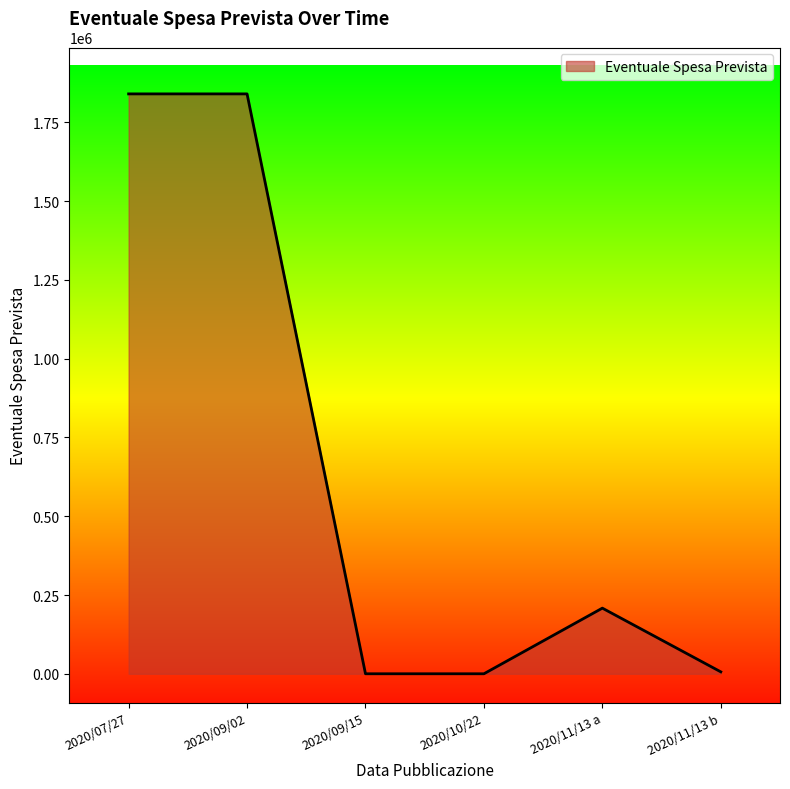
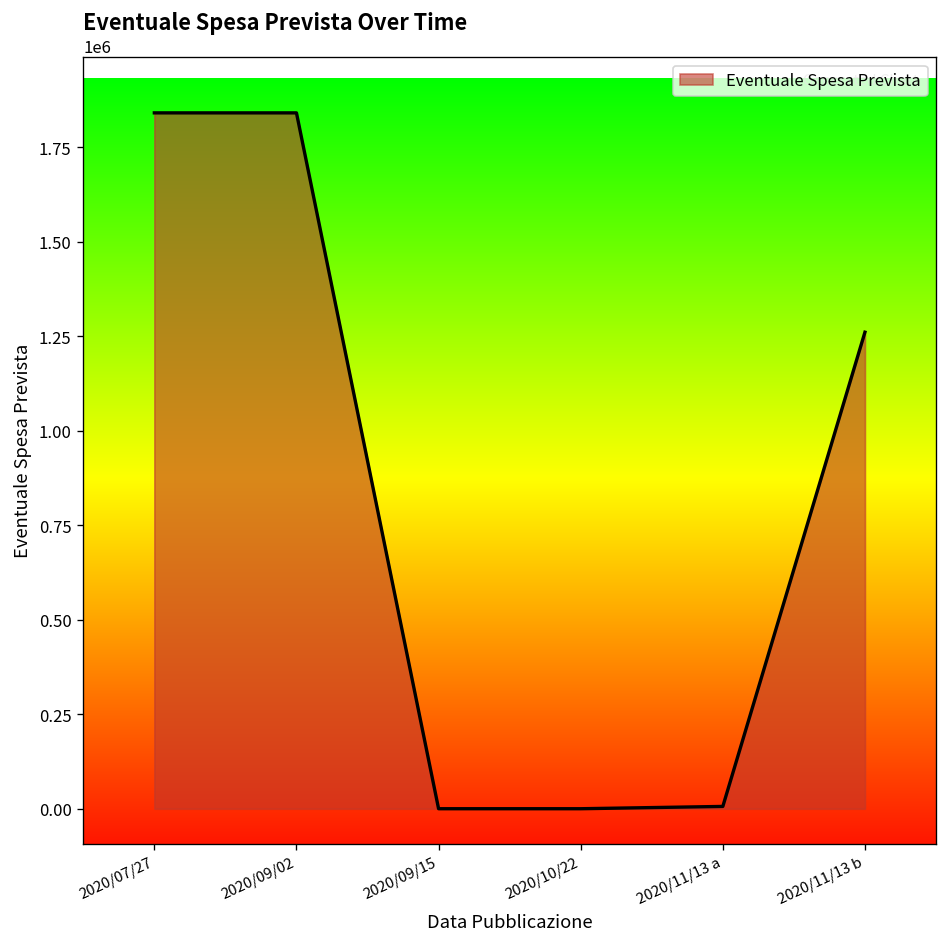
2020/11/13 a: 210000 -> 10000
2020/11/13 b: 10000 -> 1260000
